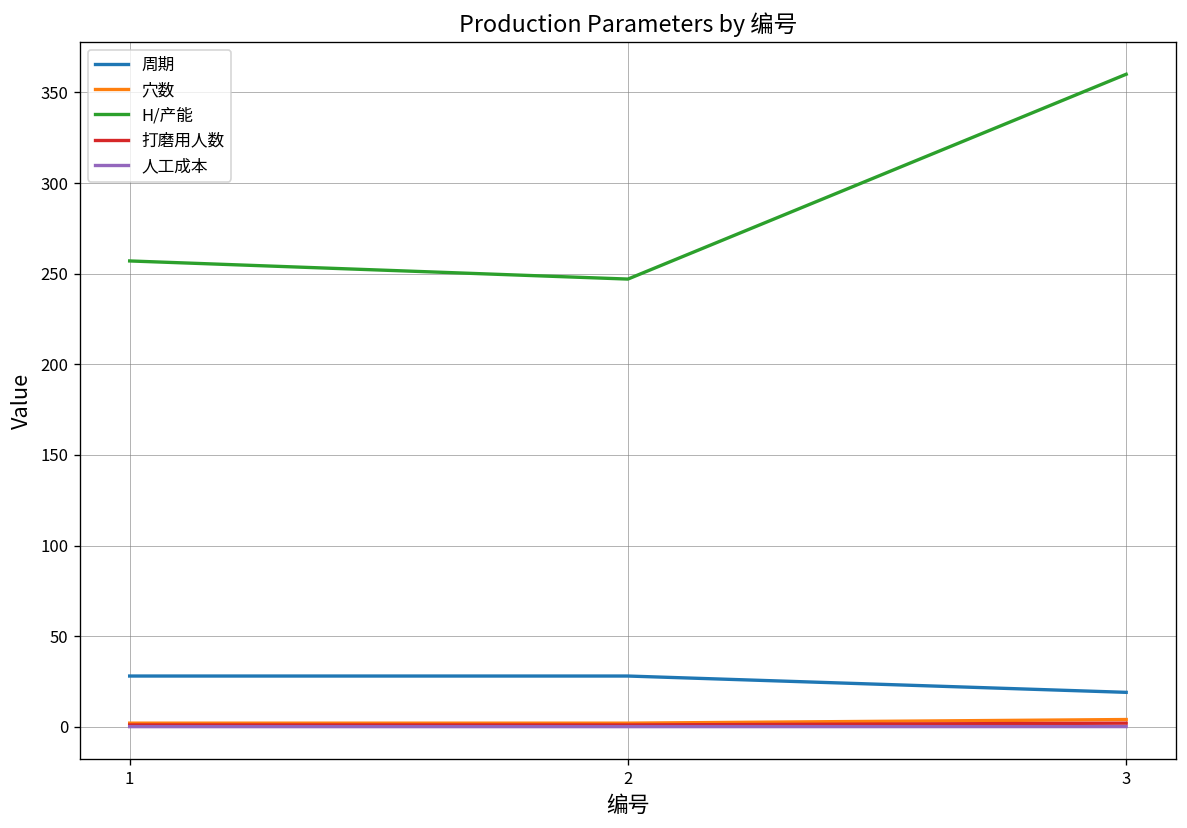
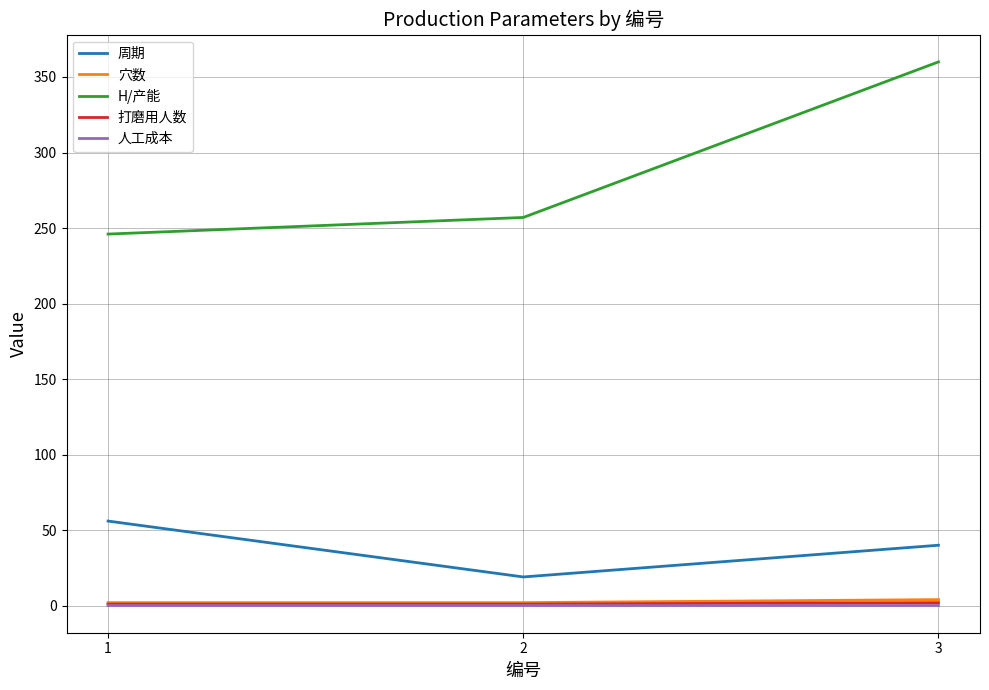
周期, 1: 28 -> 56
H/产能, 1: 257 -> 246
周期, 2: 28 -> 19
H/产能, 2: 247 -> 257
周期, 3: 19 -> 40
